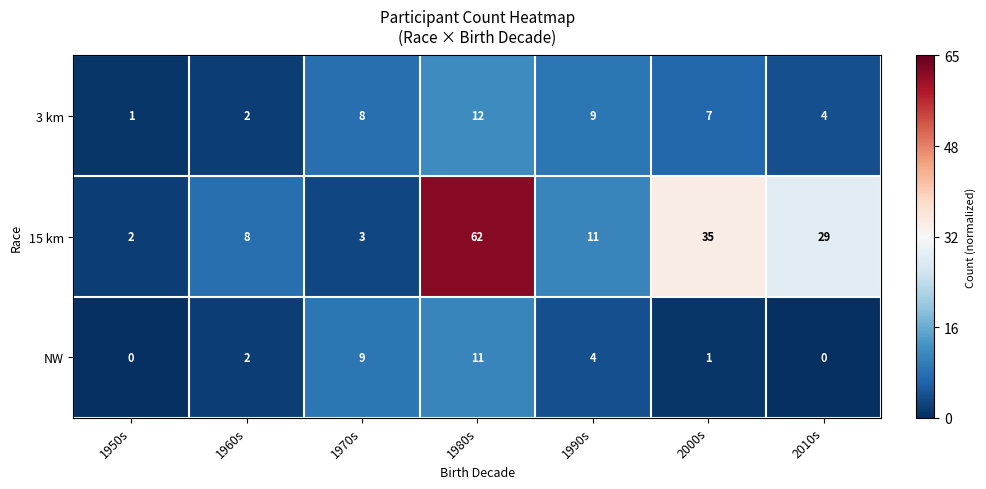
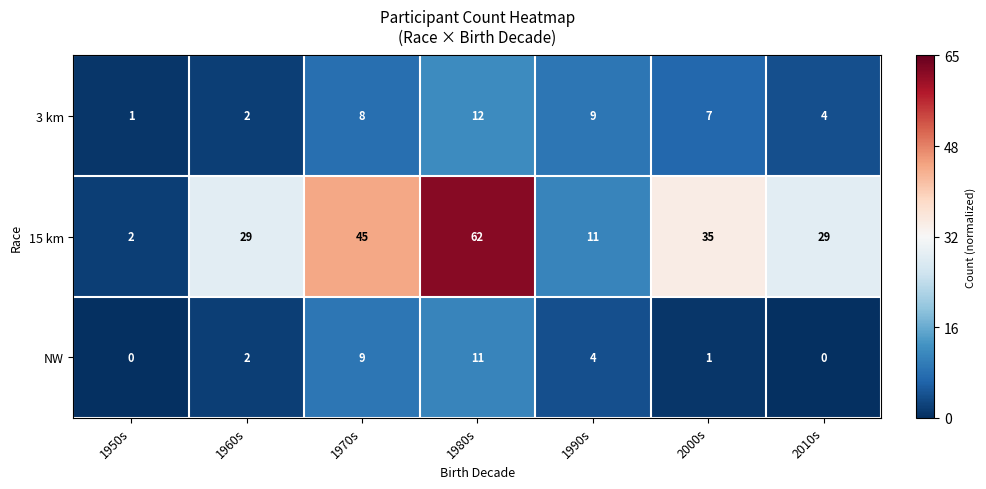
15 km, 1960s: 8 -> 29
15 km, 1970s: 3 -> 45
